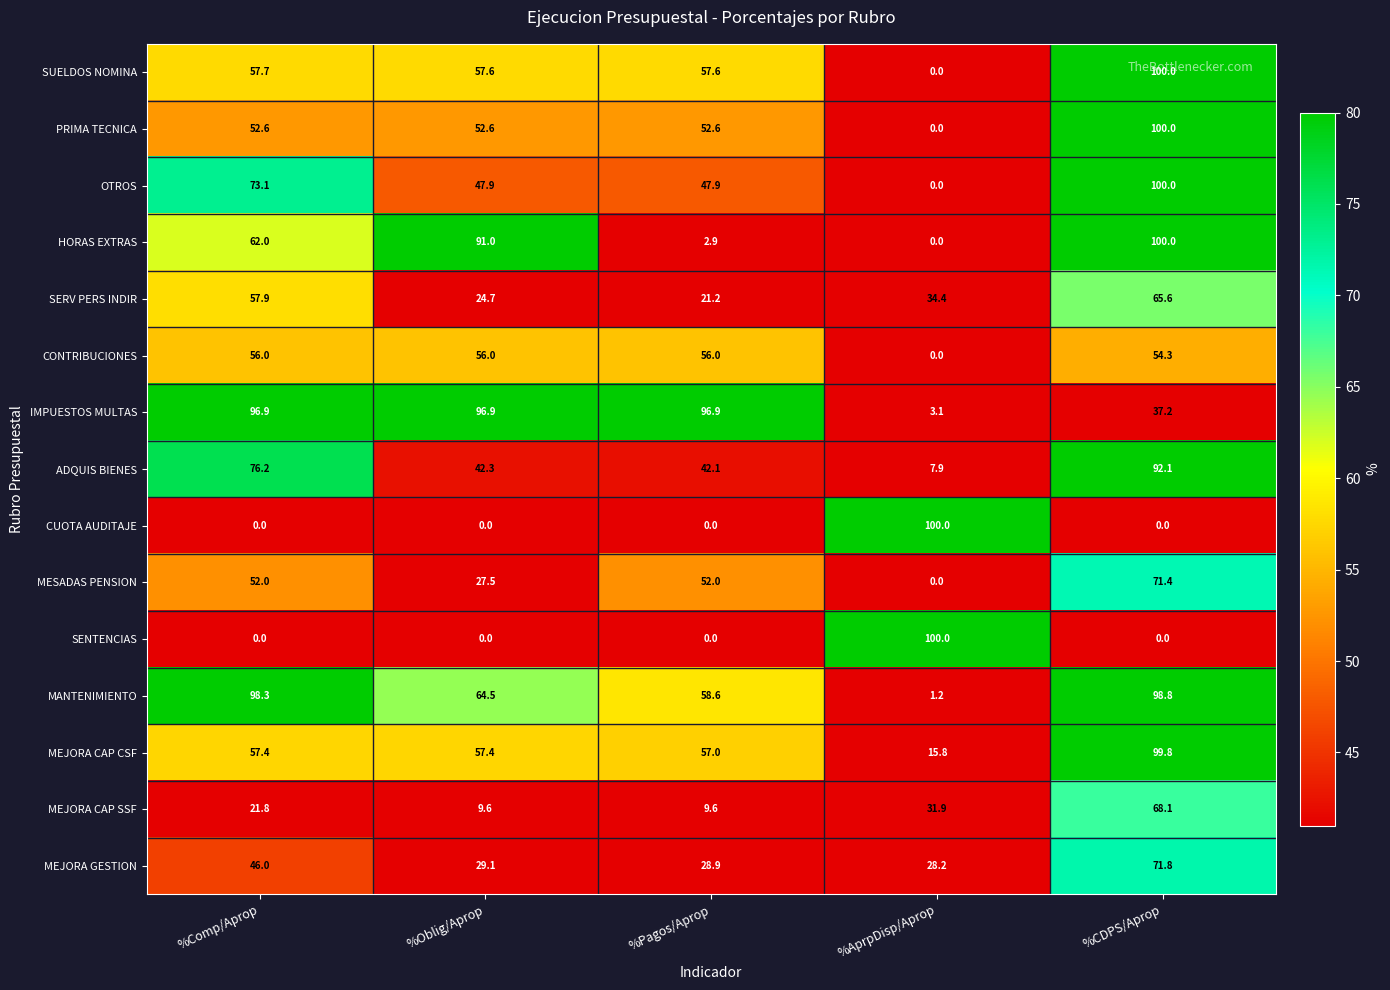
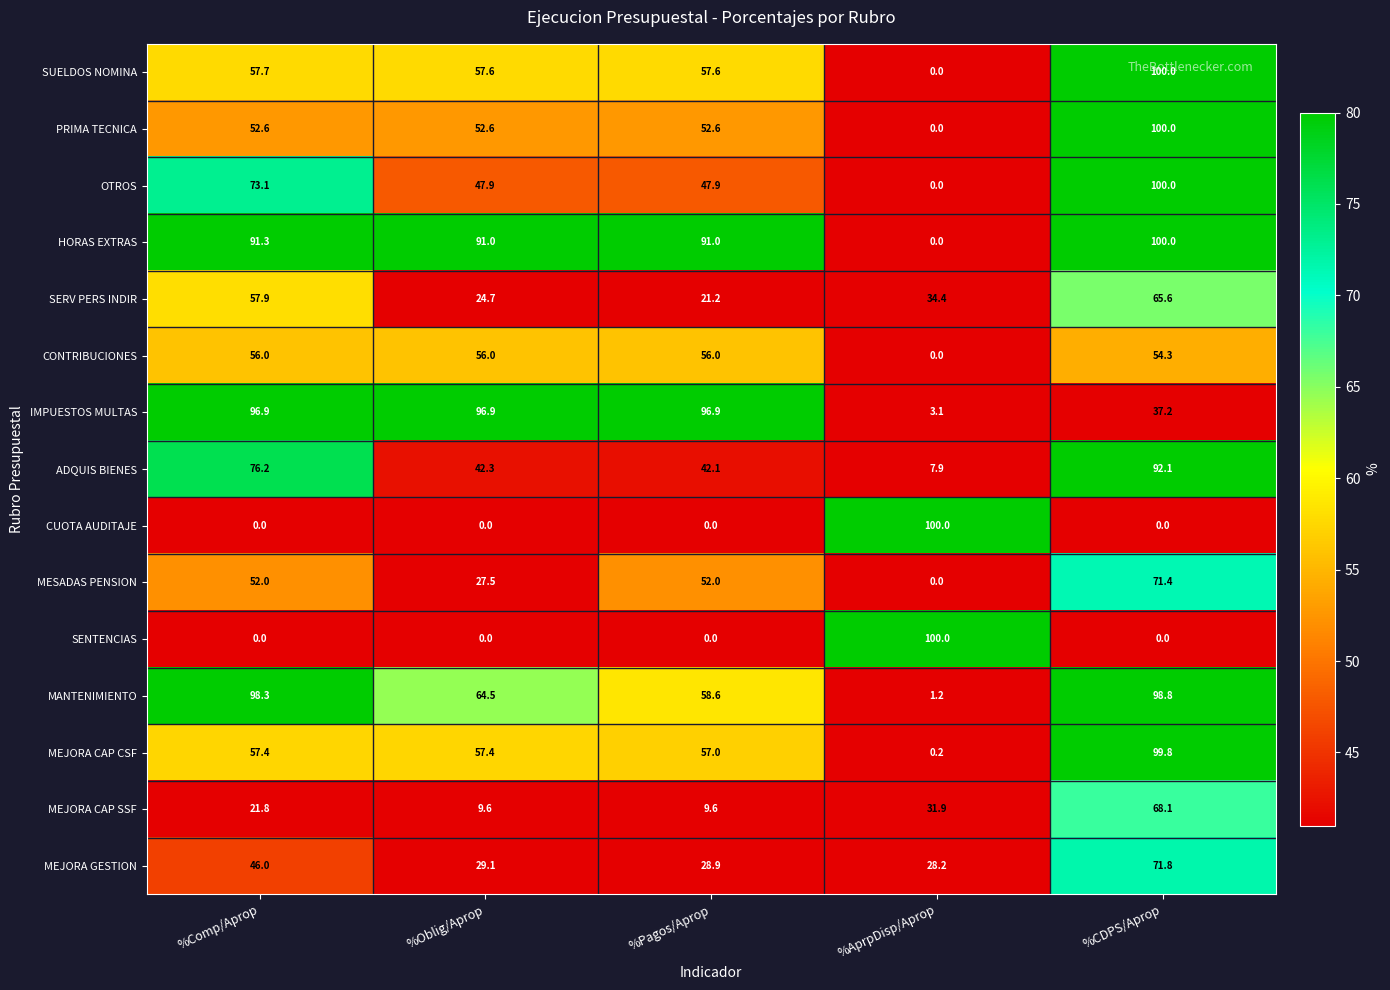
HORAS EXTRAS, %Comp/Aprop: 62.0 -> 91.3
HORAS EXTRAS, %Pagos/Aprop: 2.9 -> 91.0
MEJORA CAP CSF, %AprpDisp/Aprop: 15.8 -> 0.2
